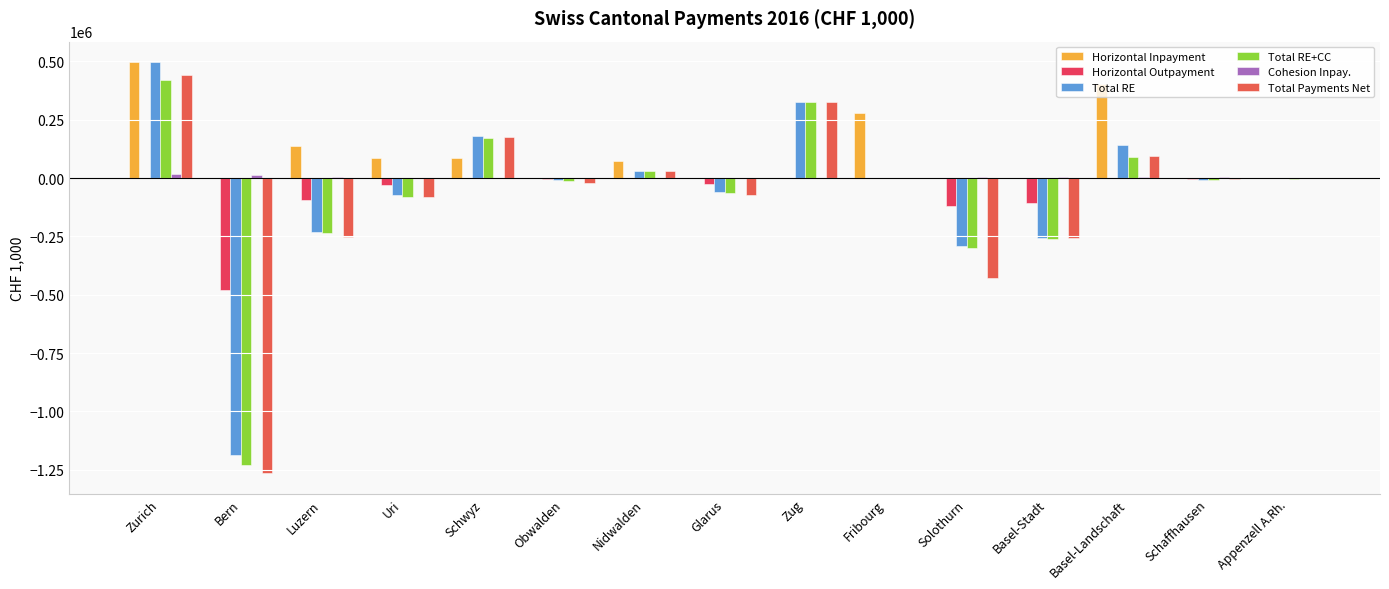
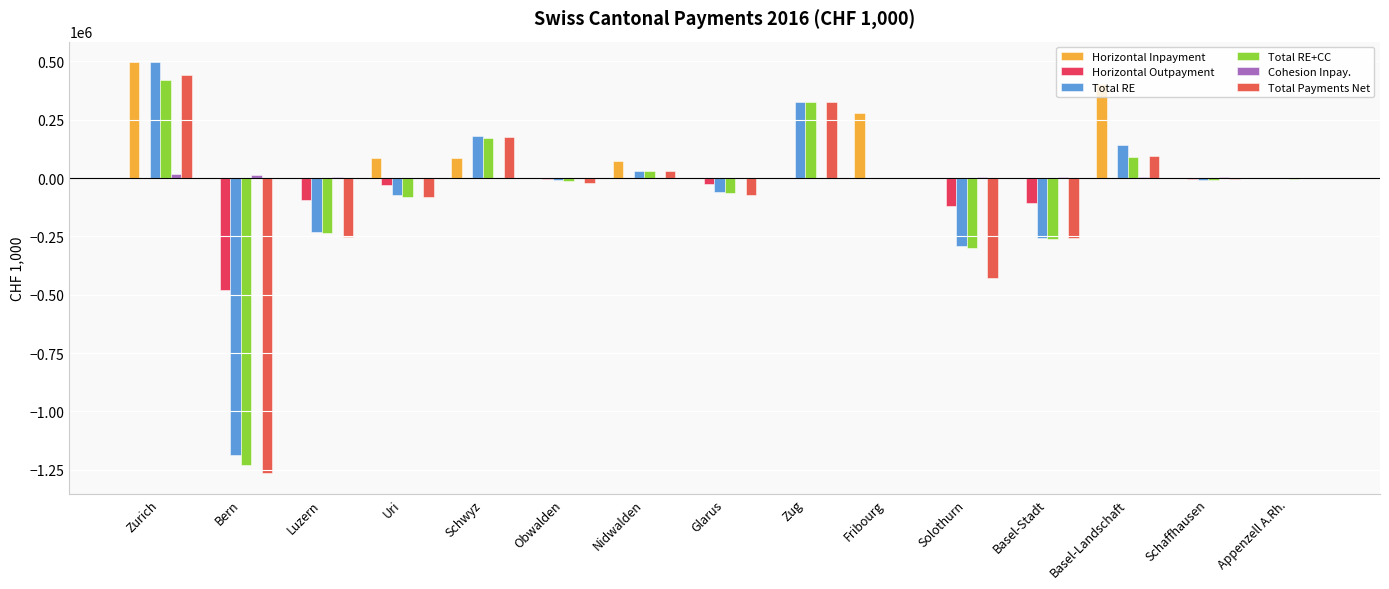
Horizontal Inpayment, Luzern: 140000 -> 0
